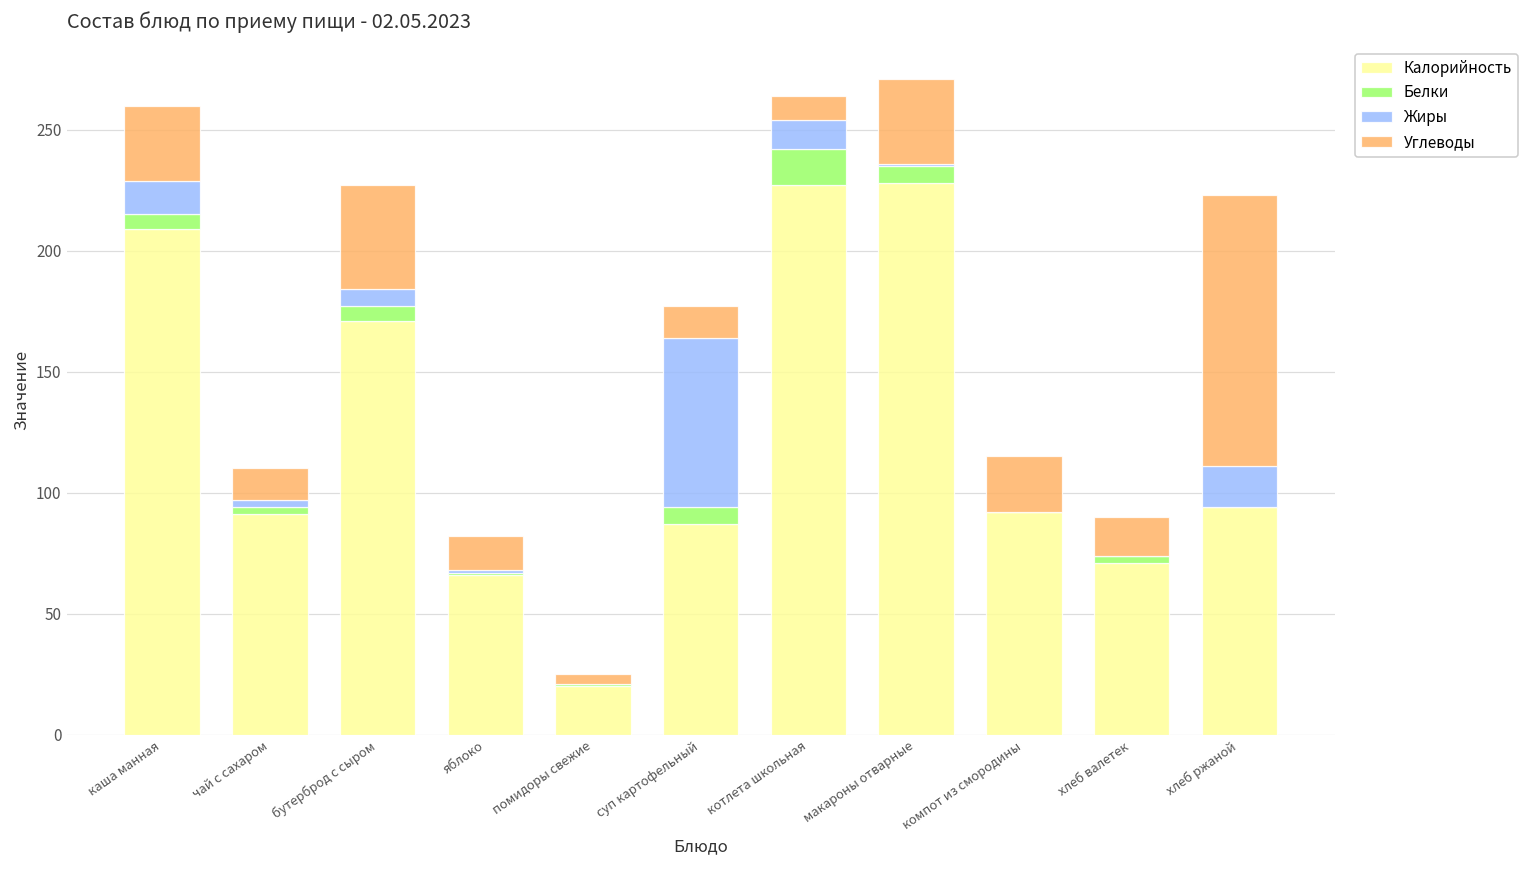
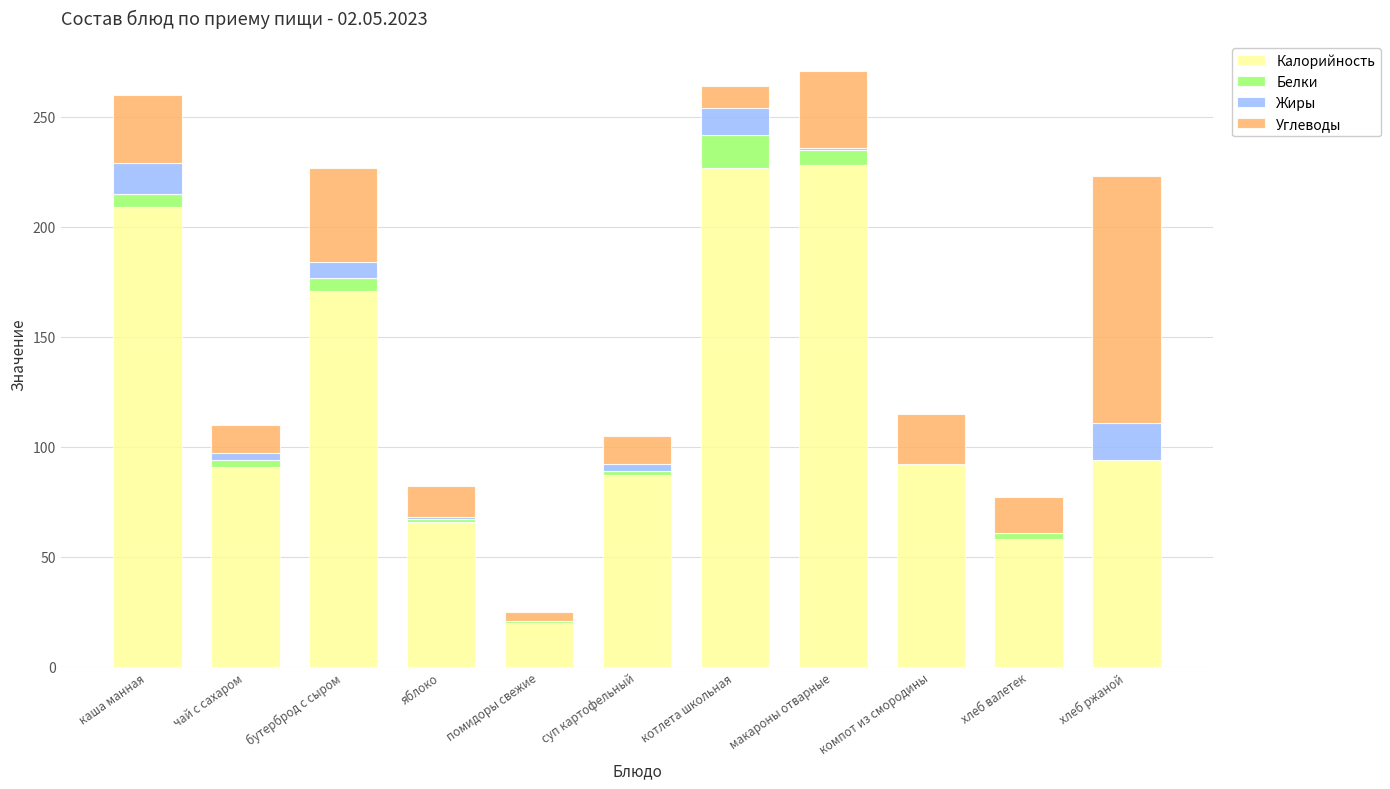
Белки, суп картофельный: 7 -> 2
Жиры, суп картофельный: 70 -> 3
Калорийность, хлеб валетек: 71 -> 58
